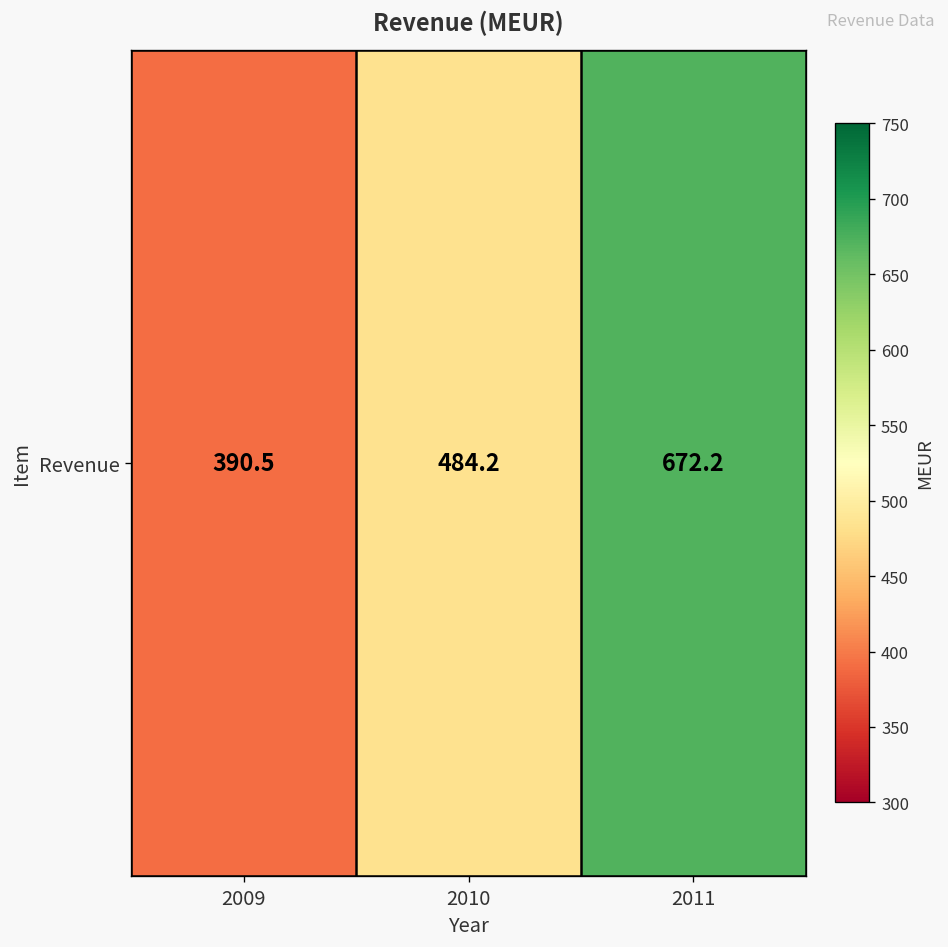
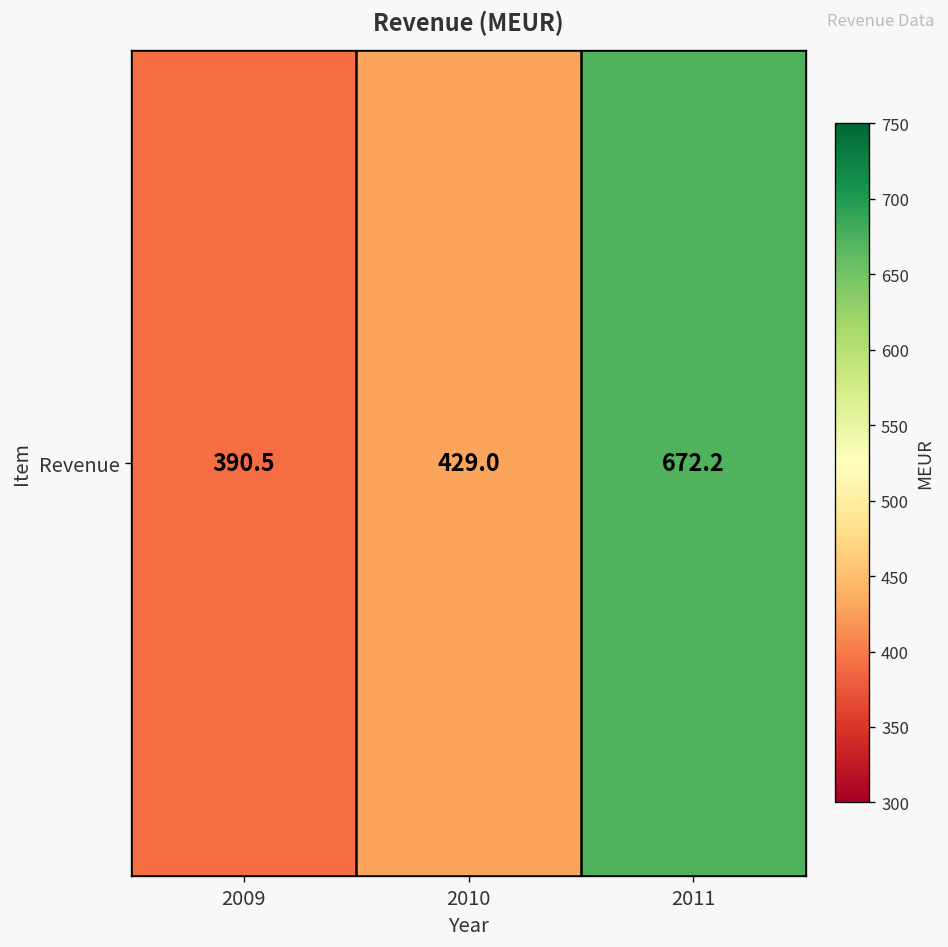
Revenue, 2010: 484.2 -> 429.0
